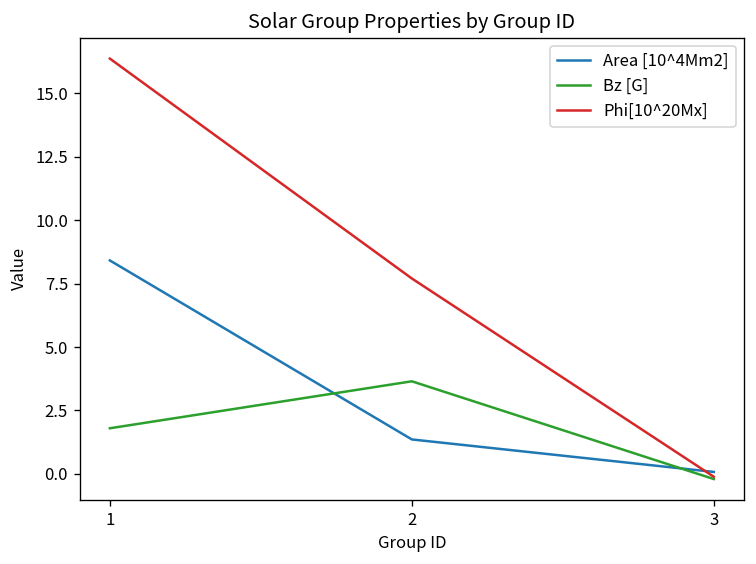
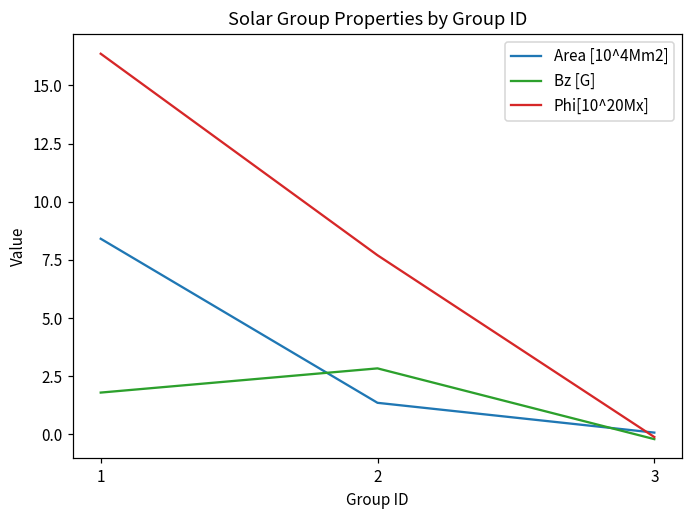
Bz [G], 2: 3.7 -> 2.8
